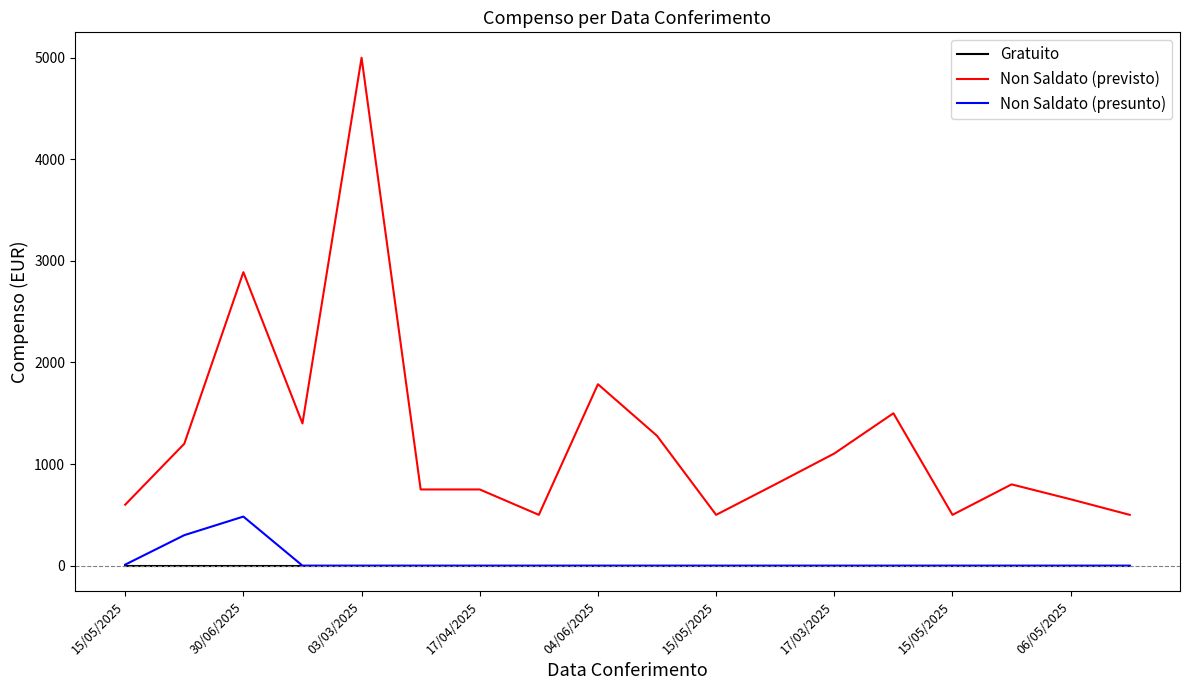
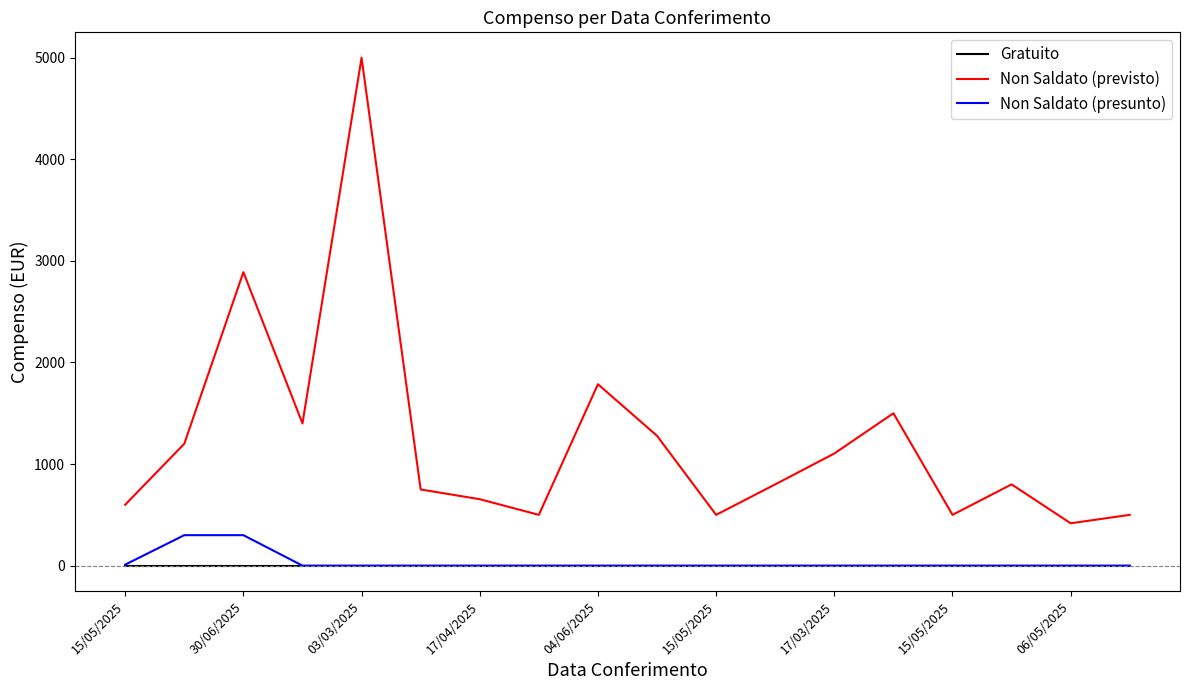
Non Saldato (presunto), 30/06/2025: 480 -> 300
Non Saldato (previsto), 17/04/2025: 750 -> 650
Non Saldato (previsto), 06/05/2025: 650 -> 420
